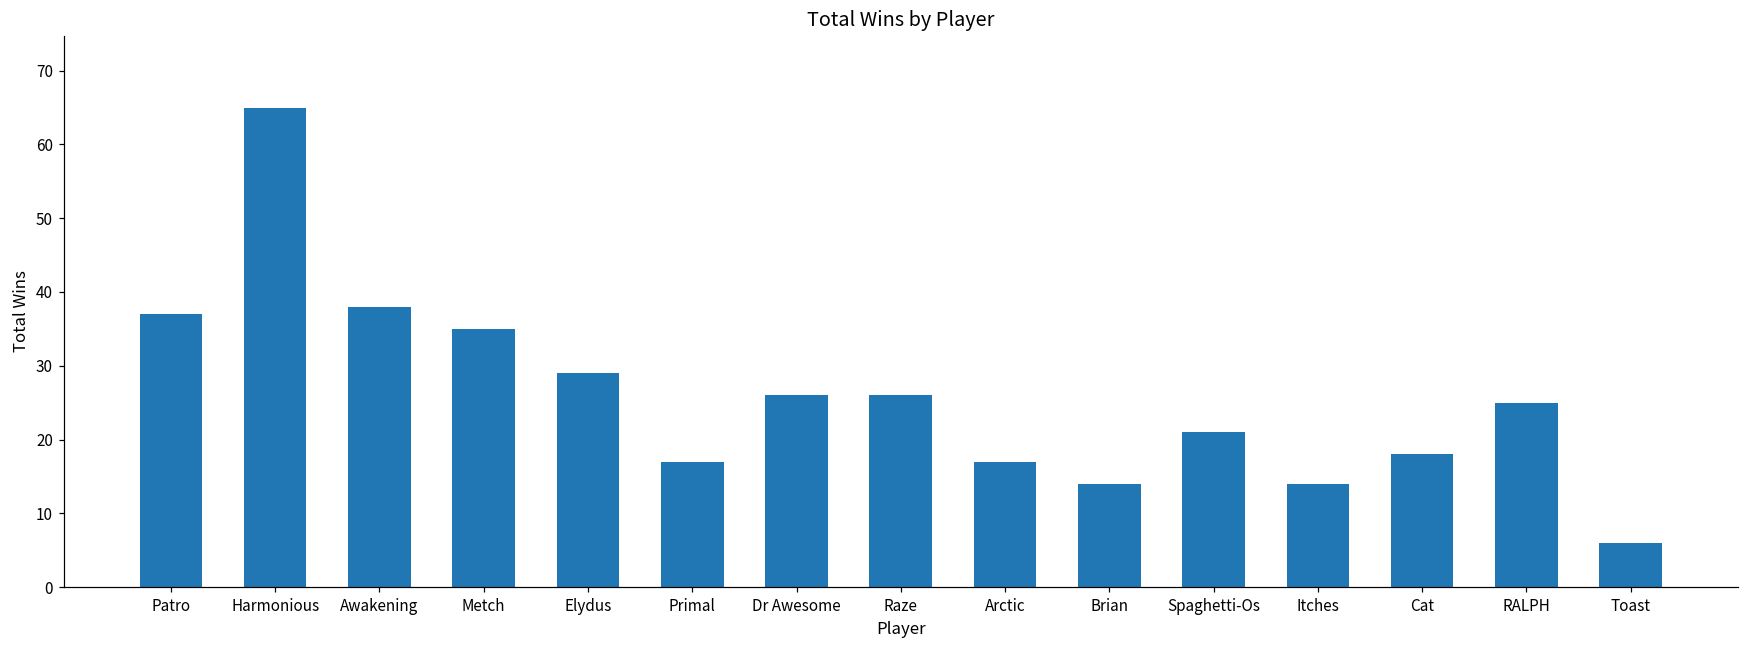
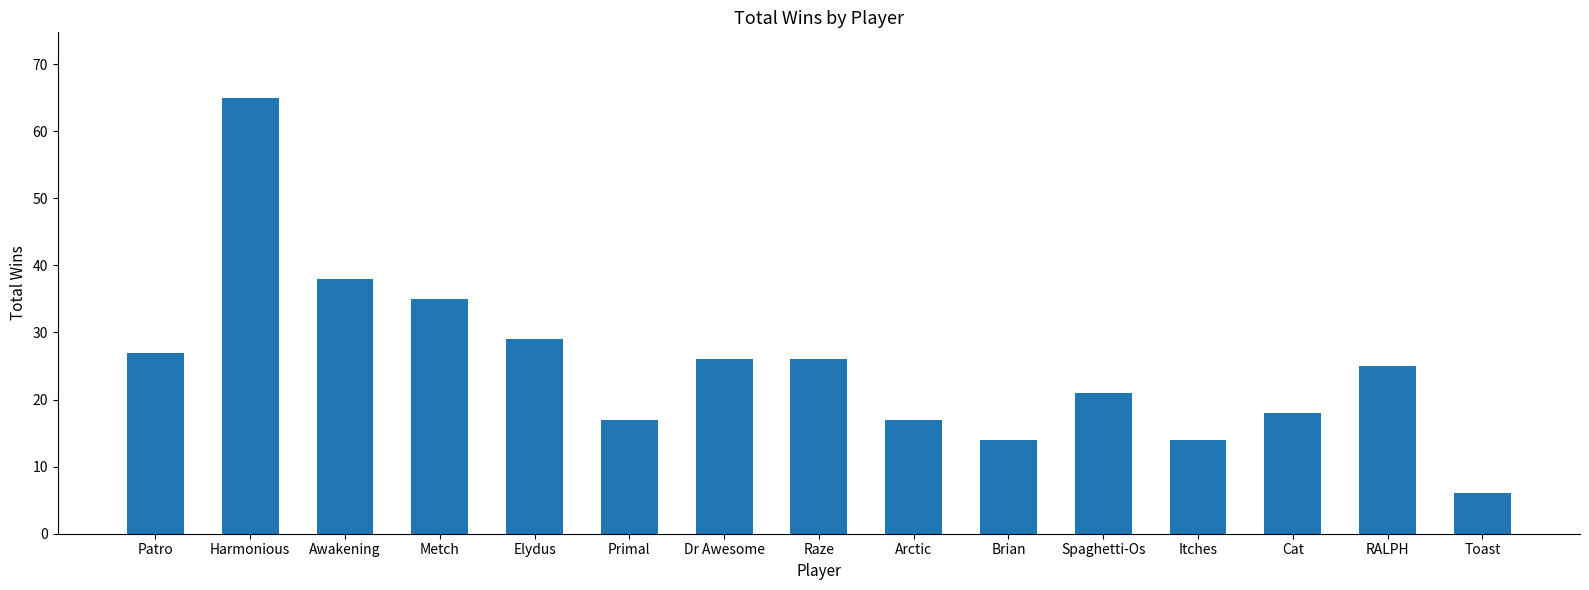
Patro: 37 -> 27
